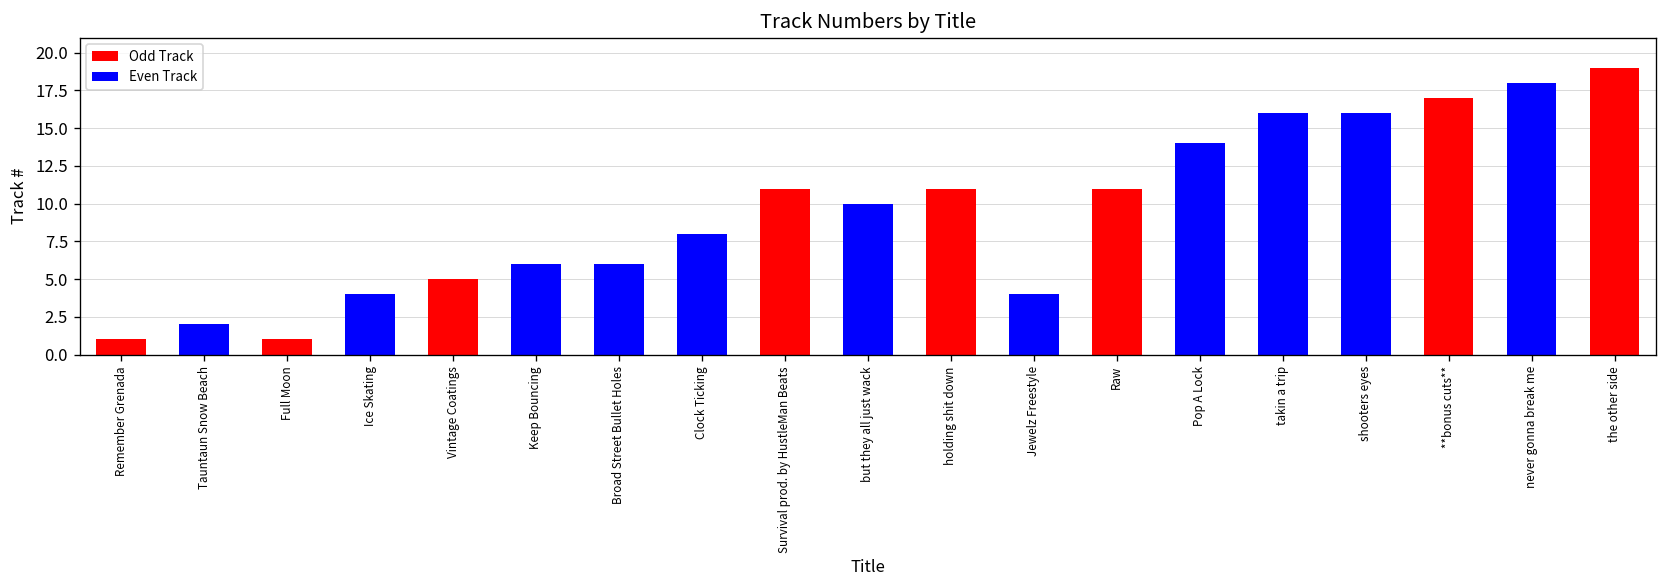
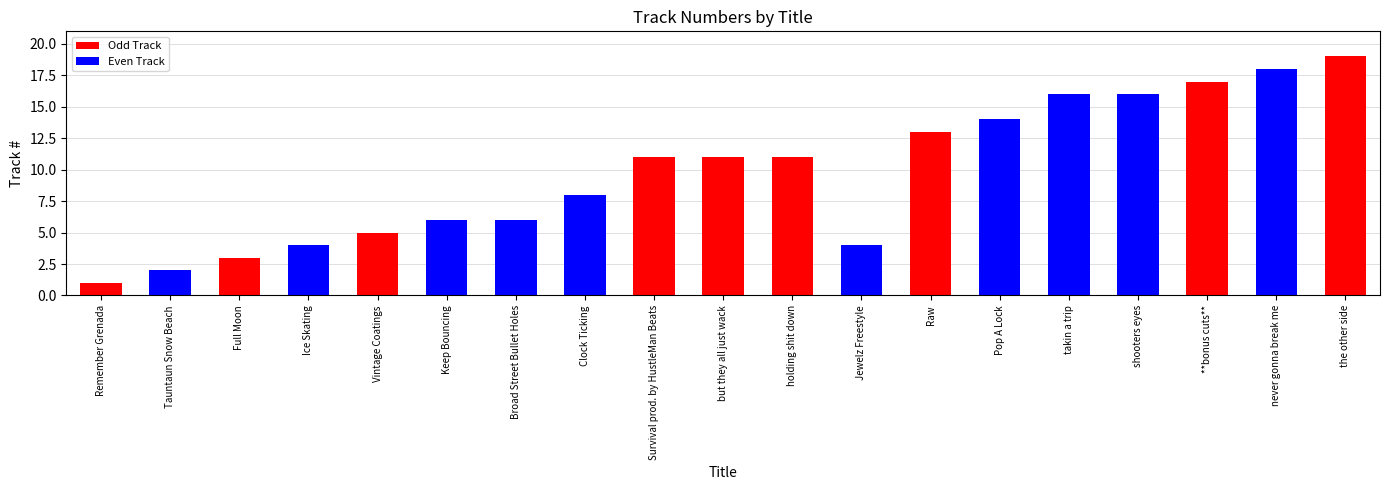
Full Moon: 1 -> 3
but they all just wack: 10 -> 11
Raw: 11 -> 13
